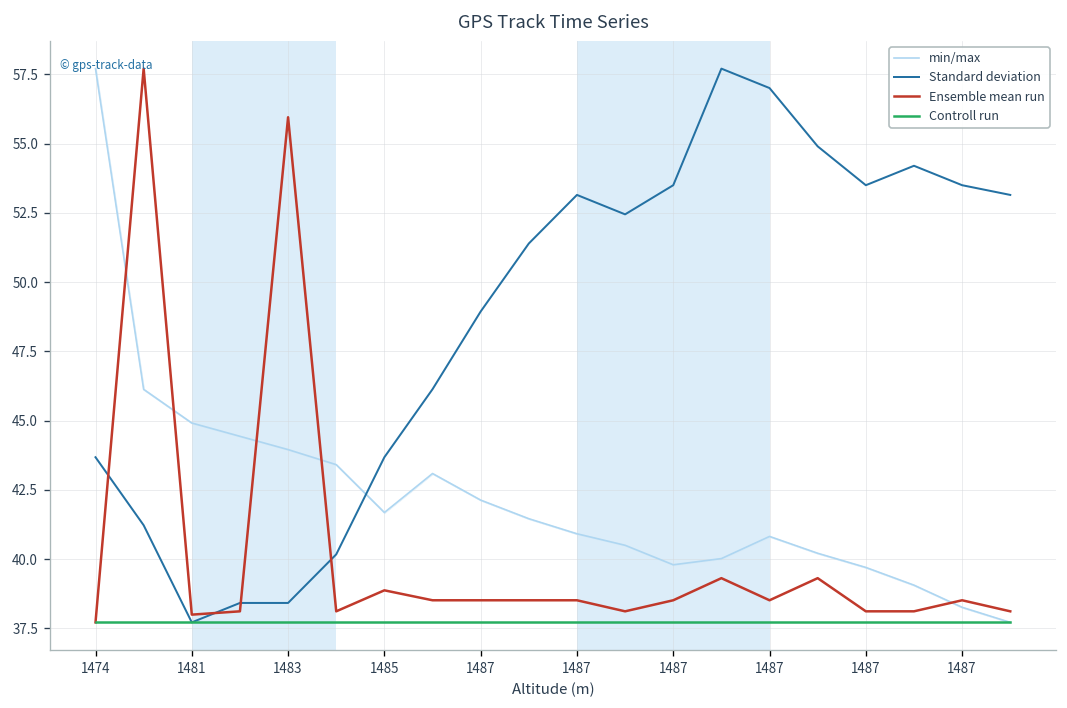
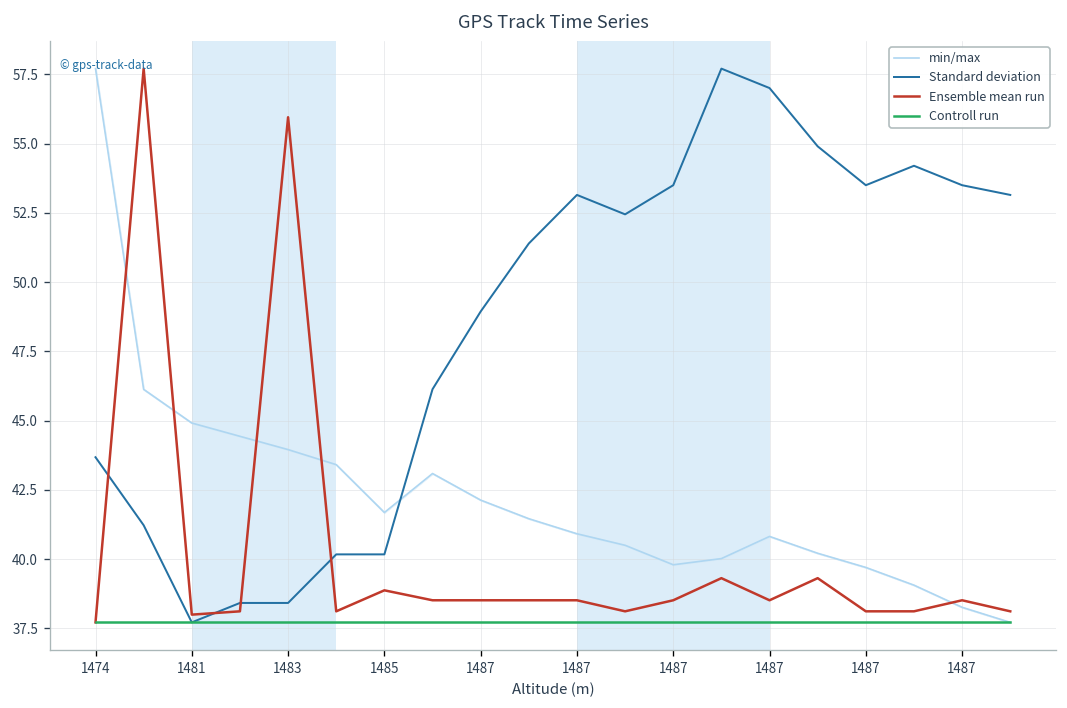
Standard deviation, 1485: 43.7 -> 40.2
